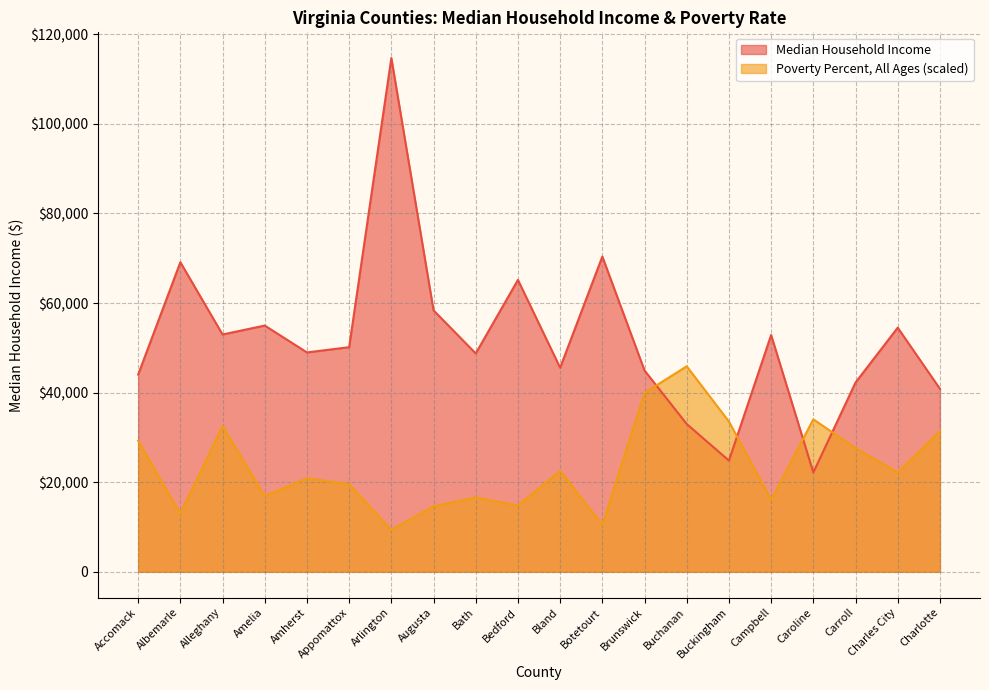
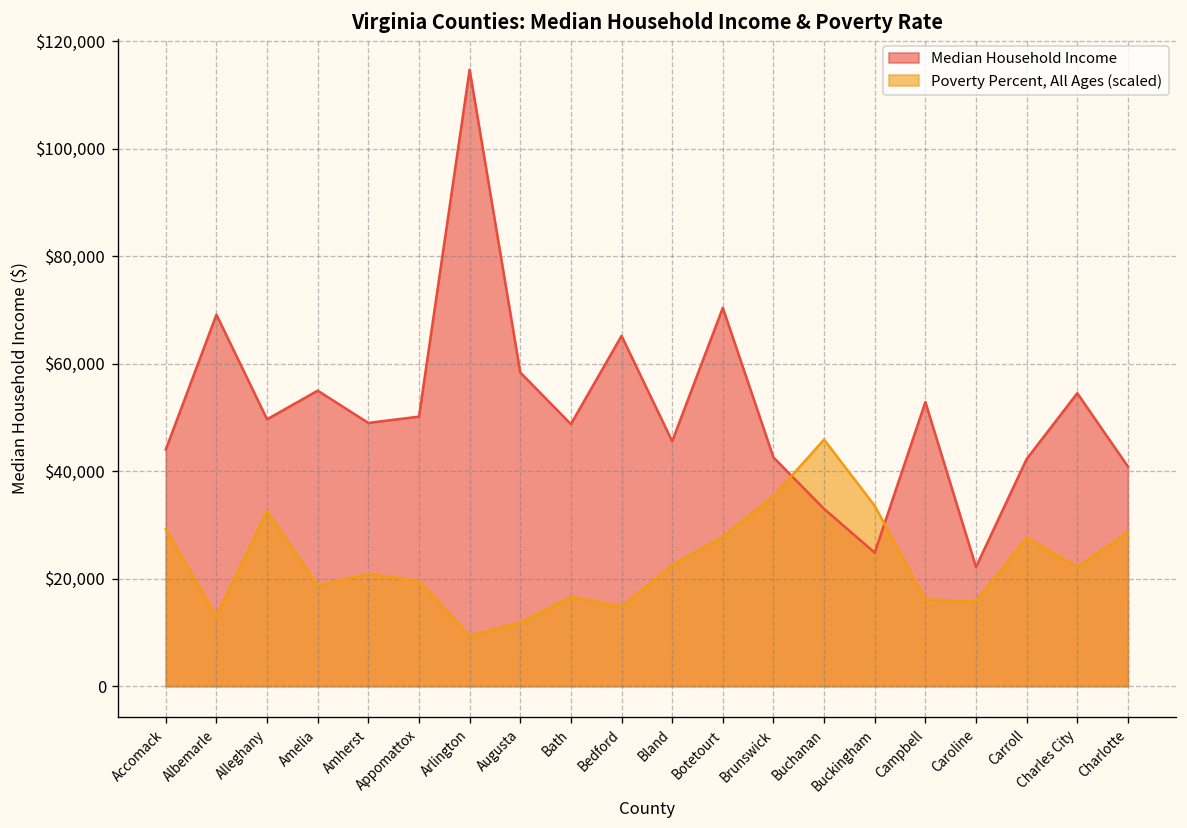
Median Household Income, Alleghany: $53,000 -> $50,000
Poverty Percent, All Ages (scaled), Amelia: $17,000 -> $19,000
Poverty Percent, All Ages (scaled), Augusta: $15,000 -> $12,000
Poverty Percent, All Ages (scaled), Botetourt: $11,000 -> $28,000
Median Household Income, Brunswick: $45,000 -> $43,000
Poverty Percent, All Ages (scaled), Brunswick: $40,000 -> $35,000
Poverty Percent, All Ages (scaled), Caroline: $34,000 -> $16,000
Poverty Percent, All Ages (scaled), Charlotte: $31,000 -> $29,000
